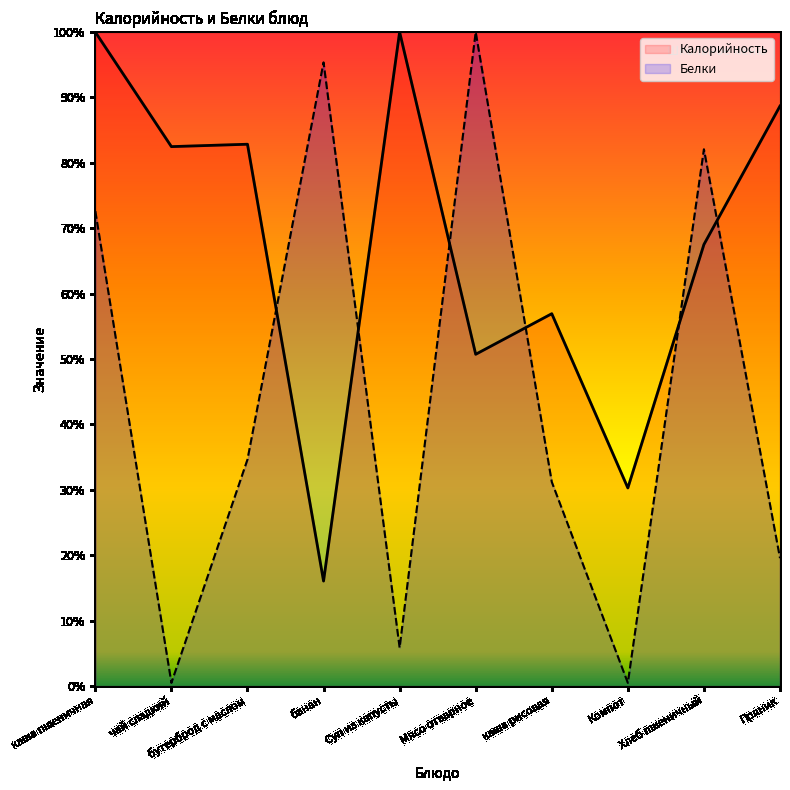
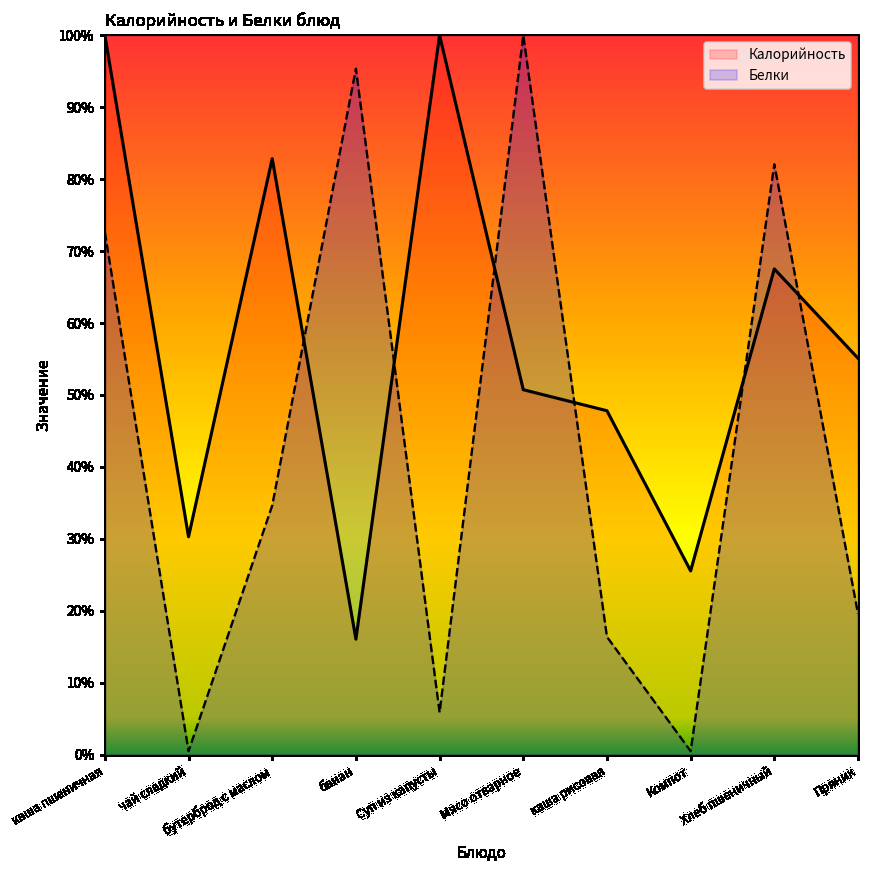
Калорийность, чай сладкий: 82% -> 30%
Калорийность, каша рисовая: 57% -> 48%
Белки, каша рисовая: 31% -> 16%
Калорийность, Компот: 30% -> 26%
Калорийность, Пряник: 89% -> 55%
